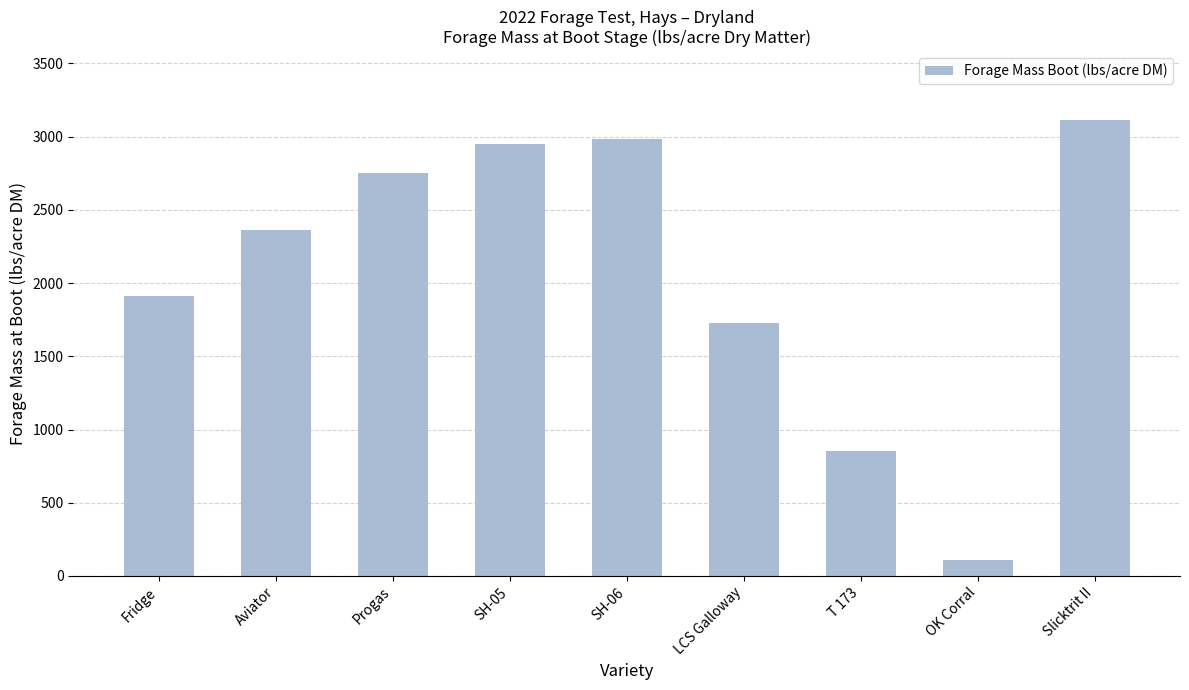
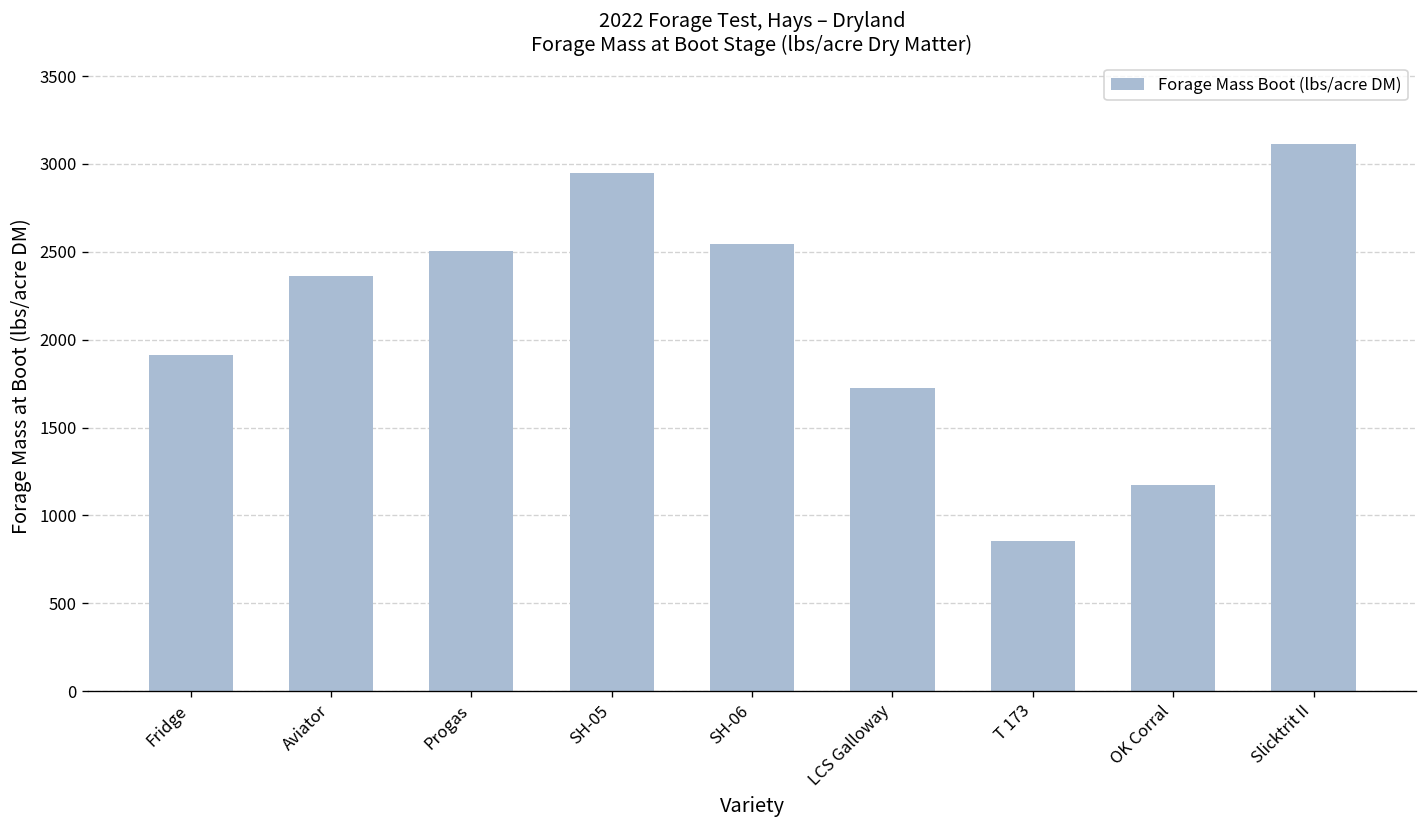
Progas: 2750 -> 2500
SH-06: 2990 -> 2550
OK Corral: 110 -> 1170
